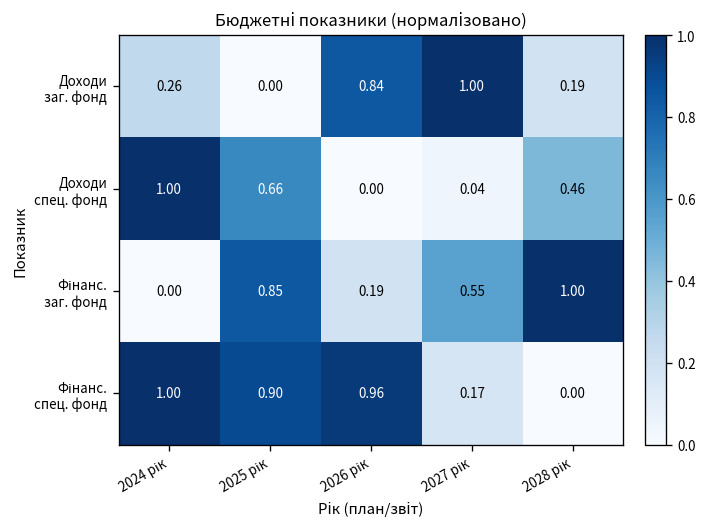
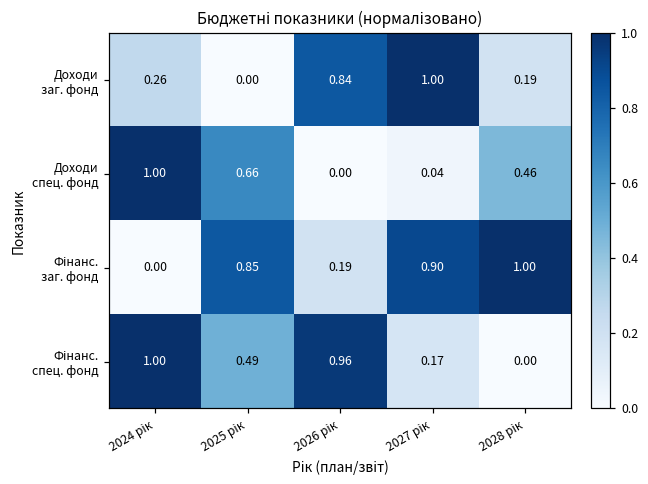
Фінанс. заг. фонд, 2027 рік: 0.55 -> 0.90
Фінанс. спец. фонд, 2025 рік: 0.90 -> 0.49
